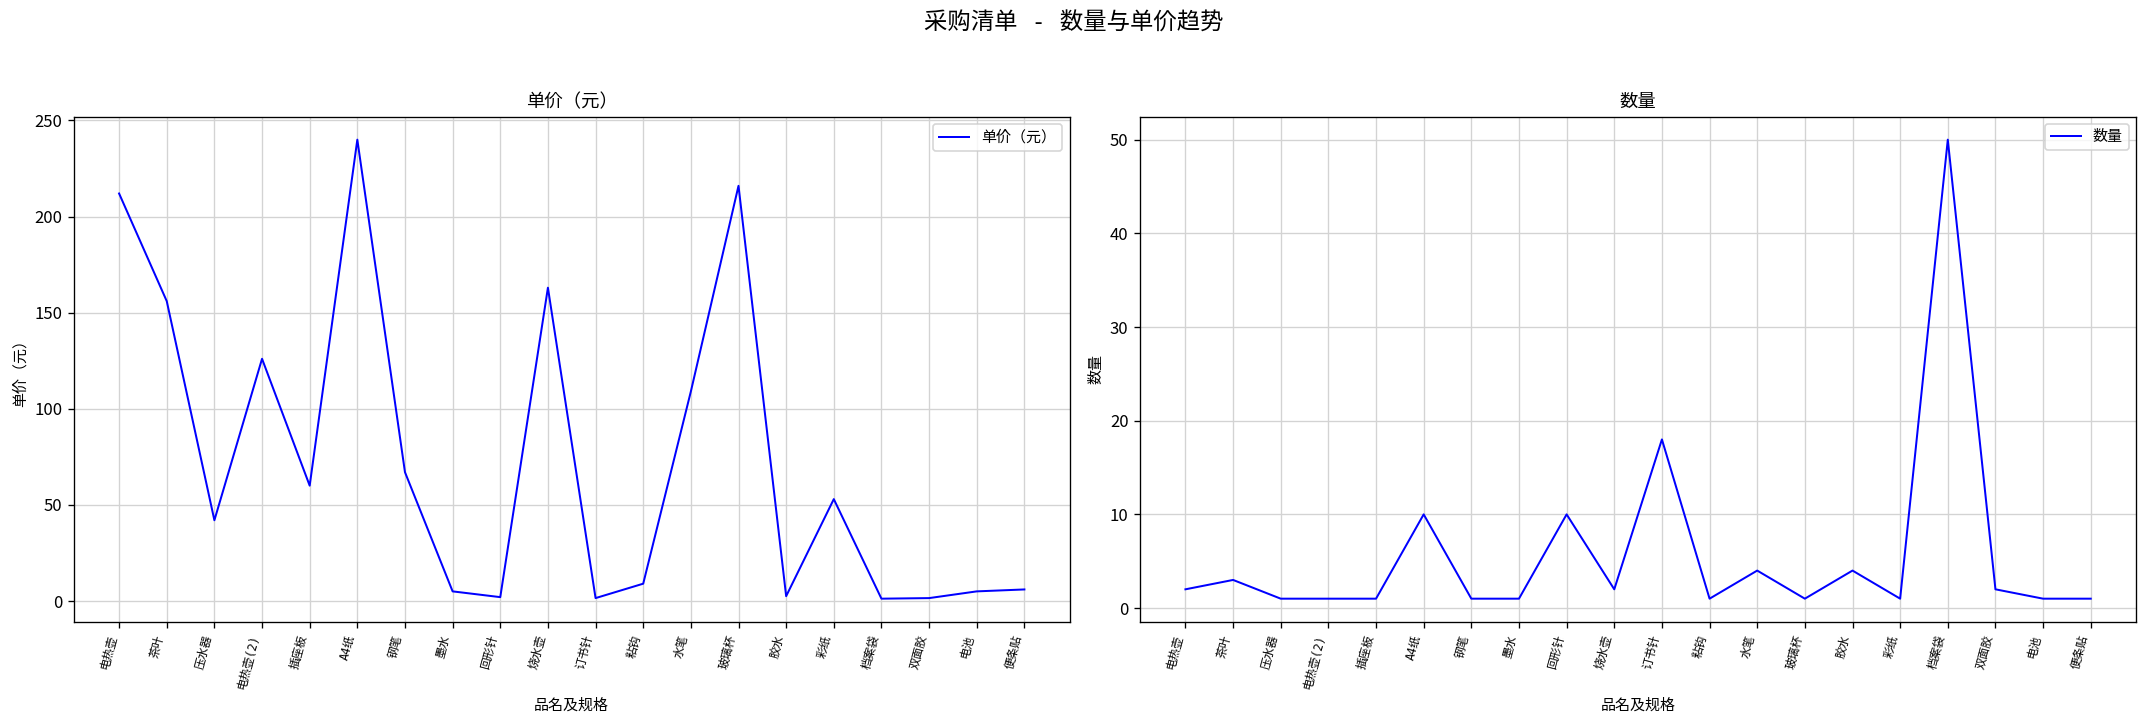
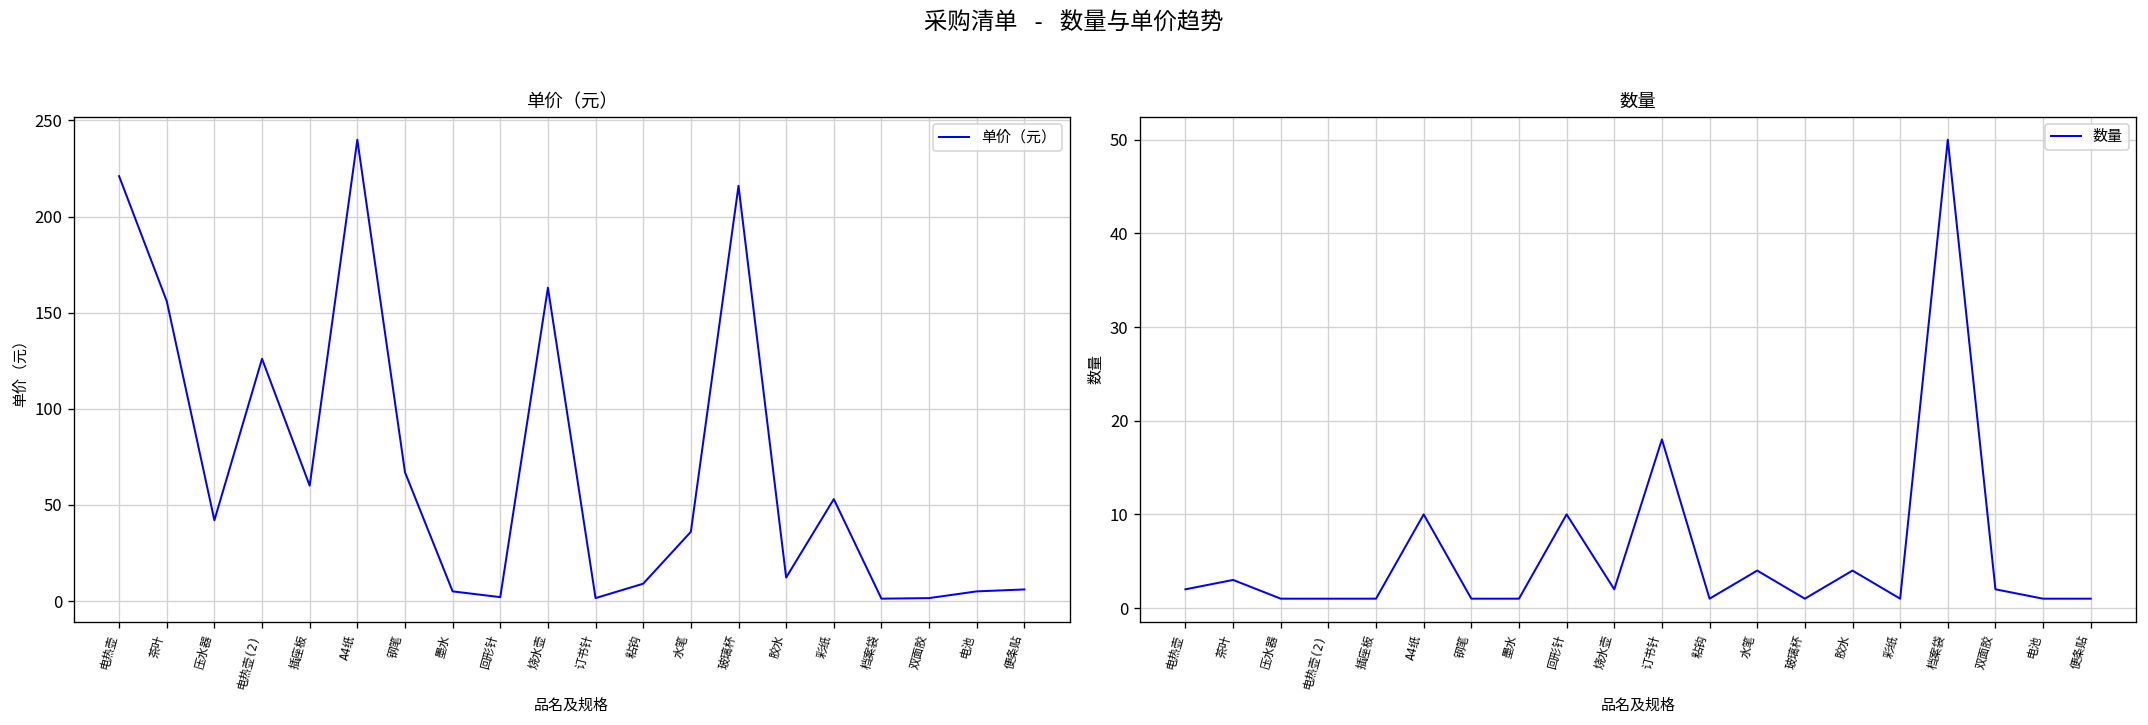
单价（元）, 电热壶: 212 -> 221
单价（元）, 水笔: 109 -> 36
单价（元）, 胶水: 3 -> 12
